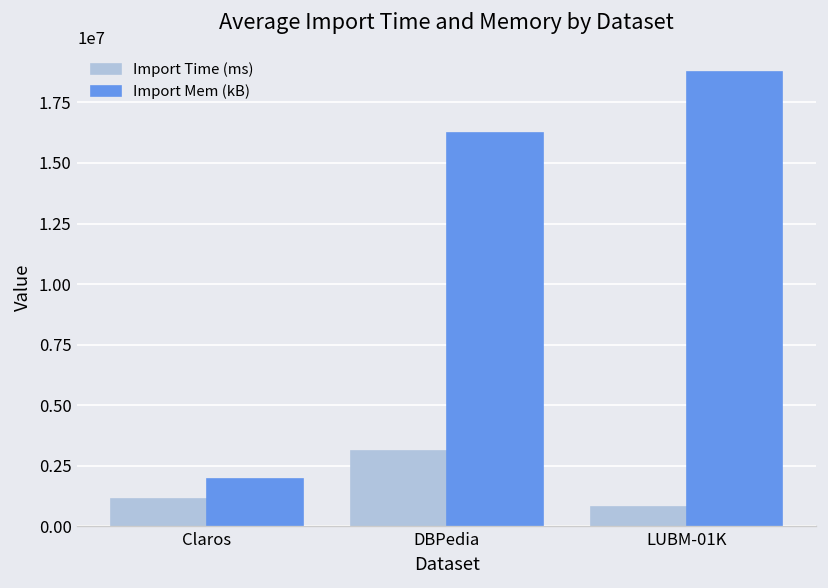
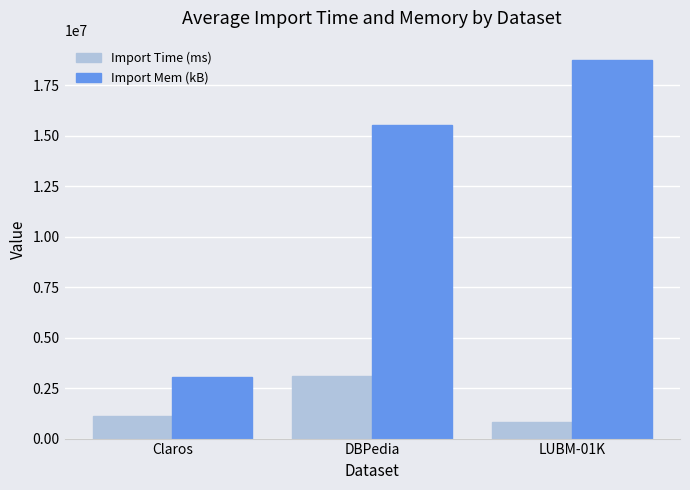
Import Mem (kB), Claros: 1900000 -> 3000000
Import Mem (kB), DBPedia: 16200000 -> 15500000
